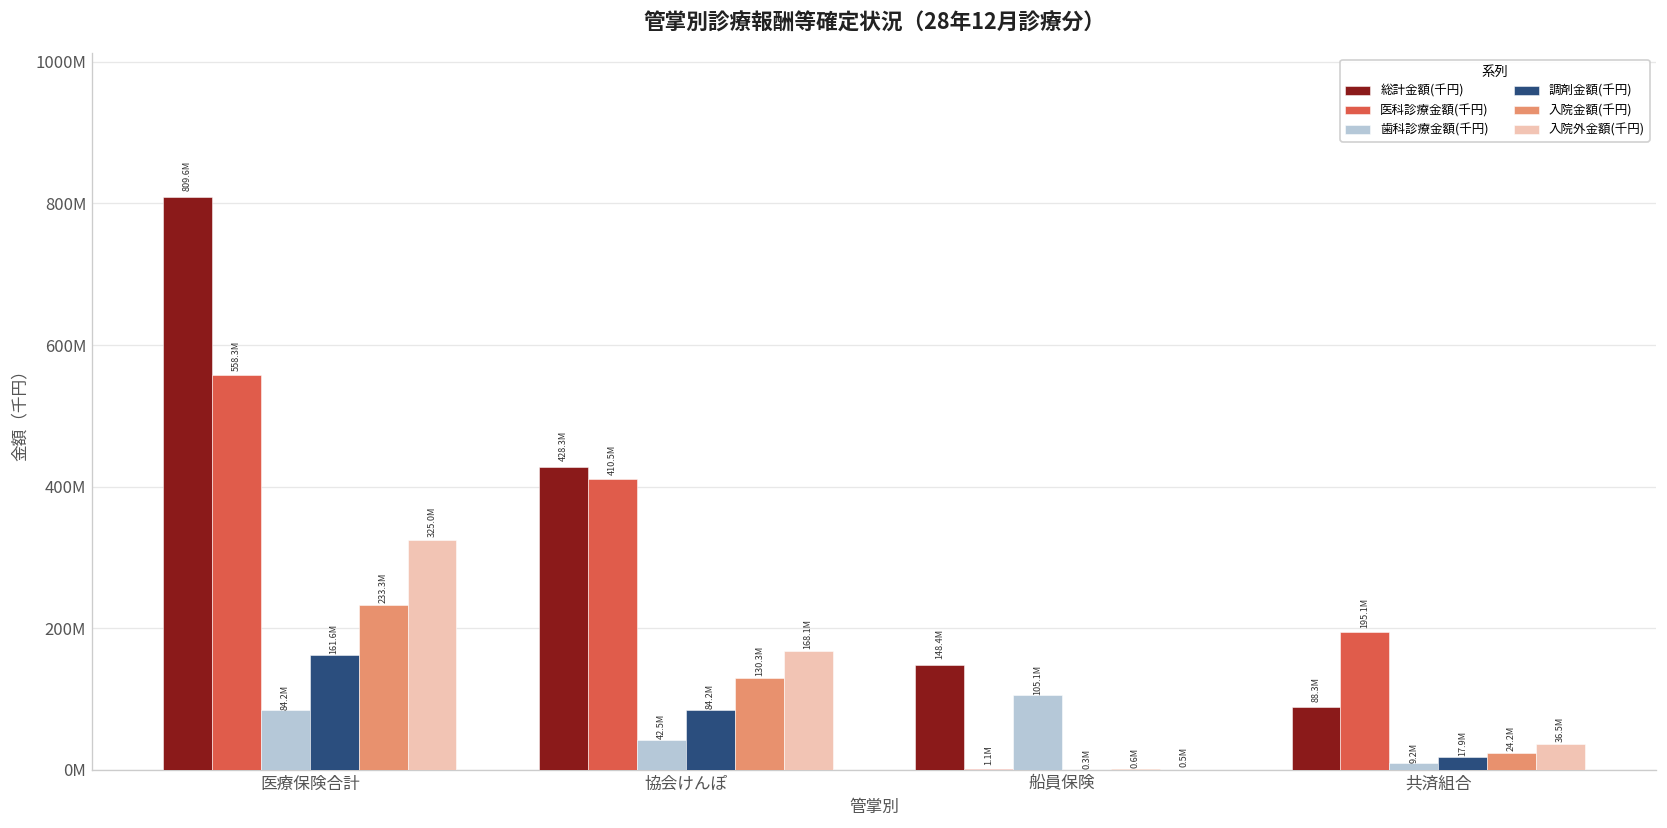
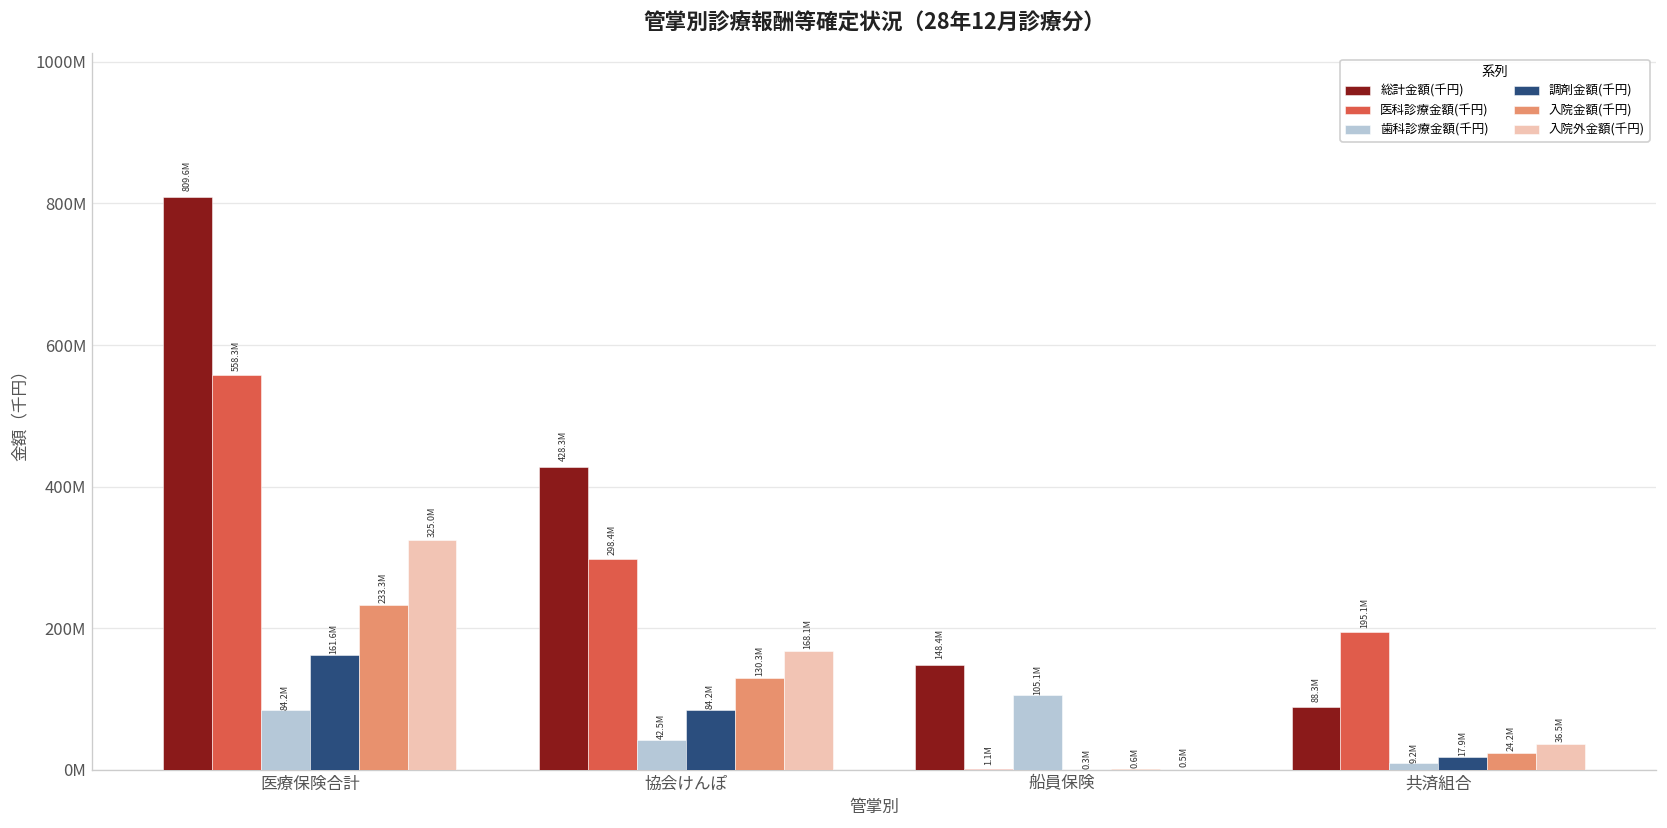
医科診療金額(千円), 協会けんぽ: 410.5M -> 298.4M
